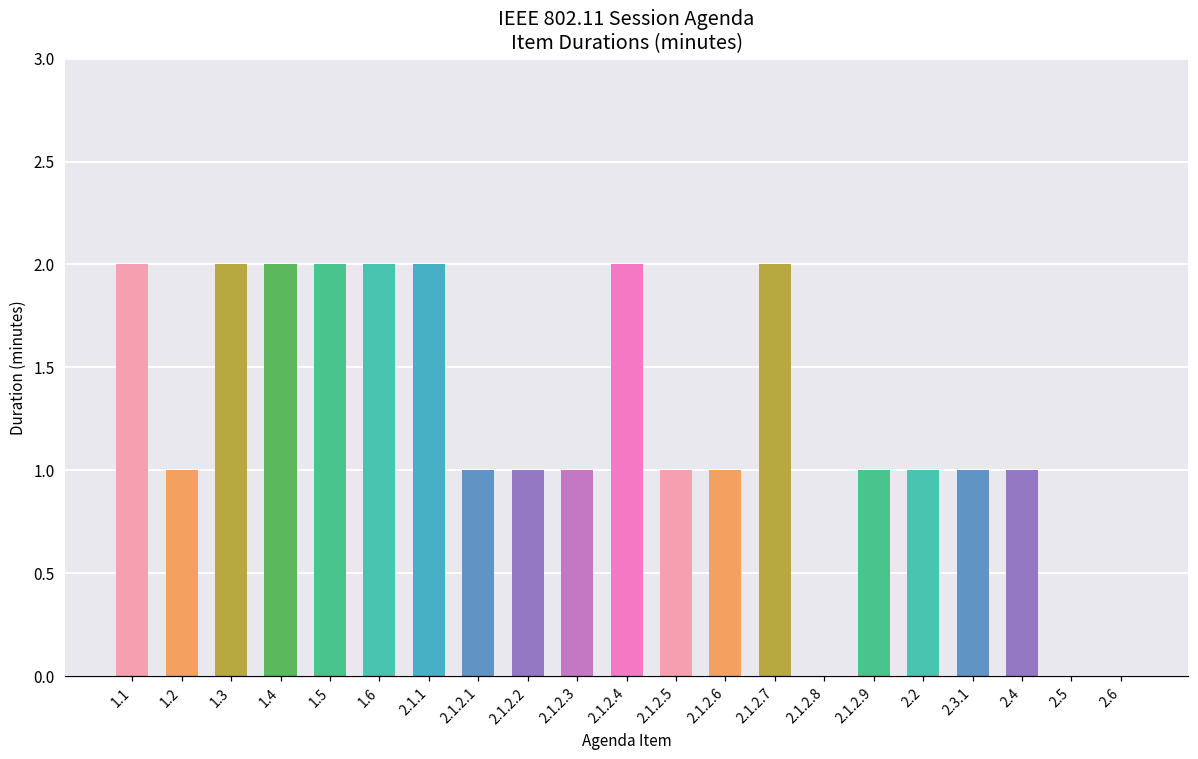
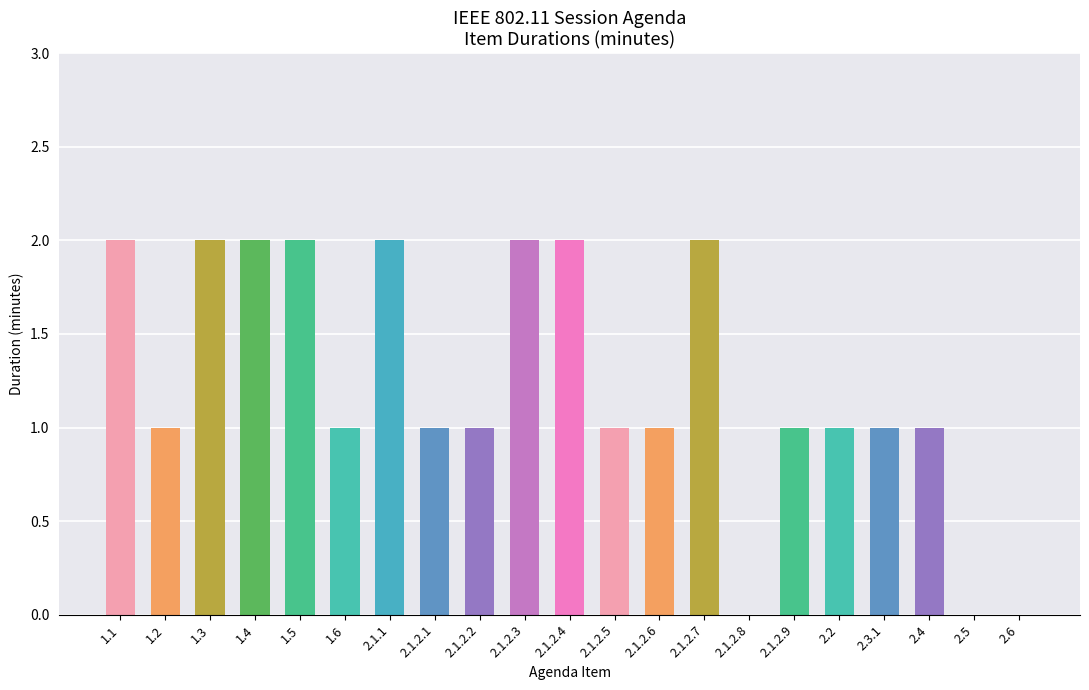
1.6: 2 -> 1
2.1.2.3: 1 -> 2
